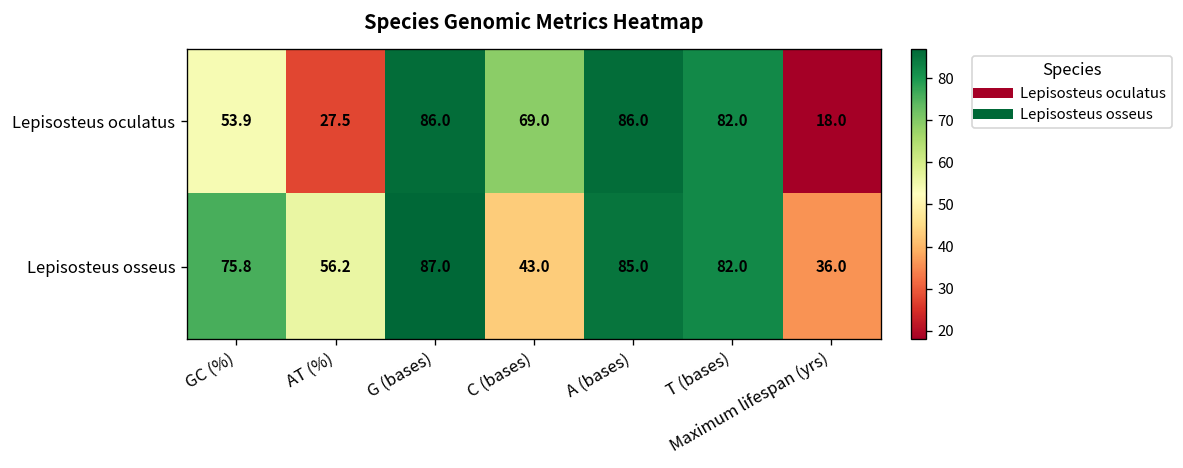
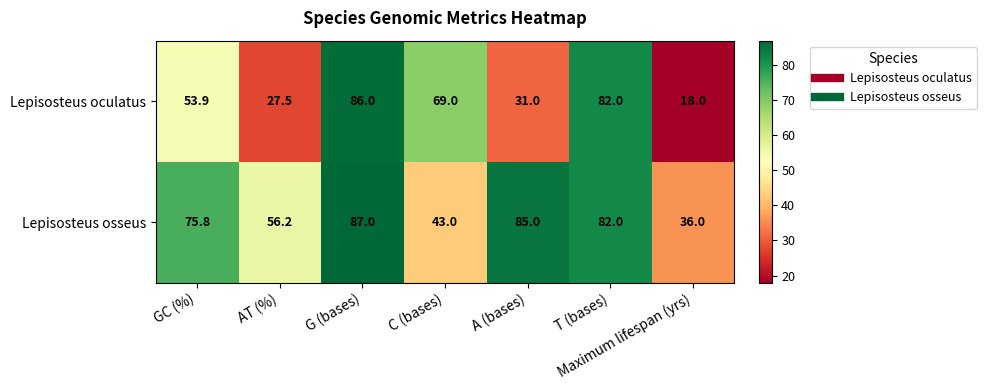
Lepisosteus oculatus, A (bases): 86.0 -> 31.0
